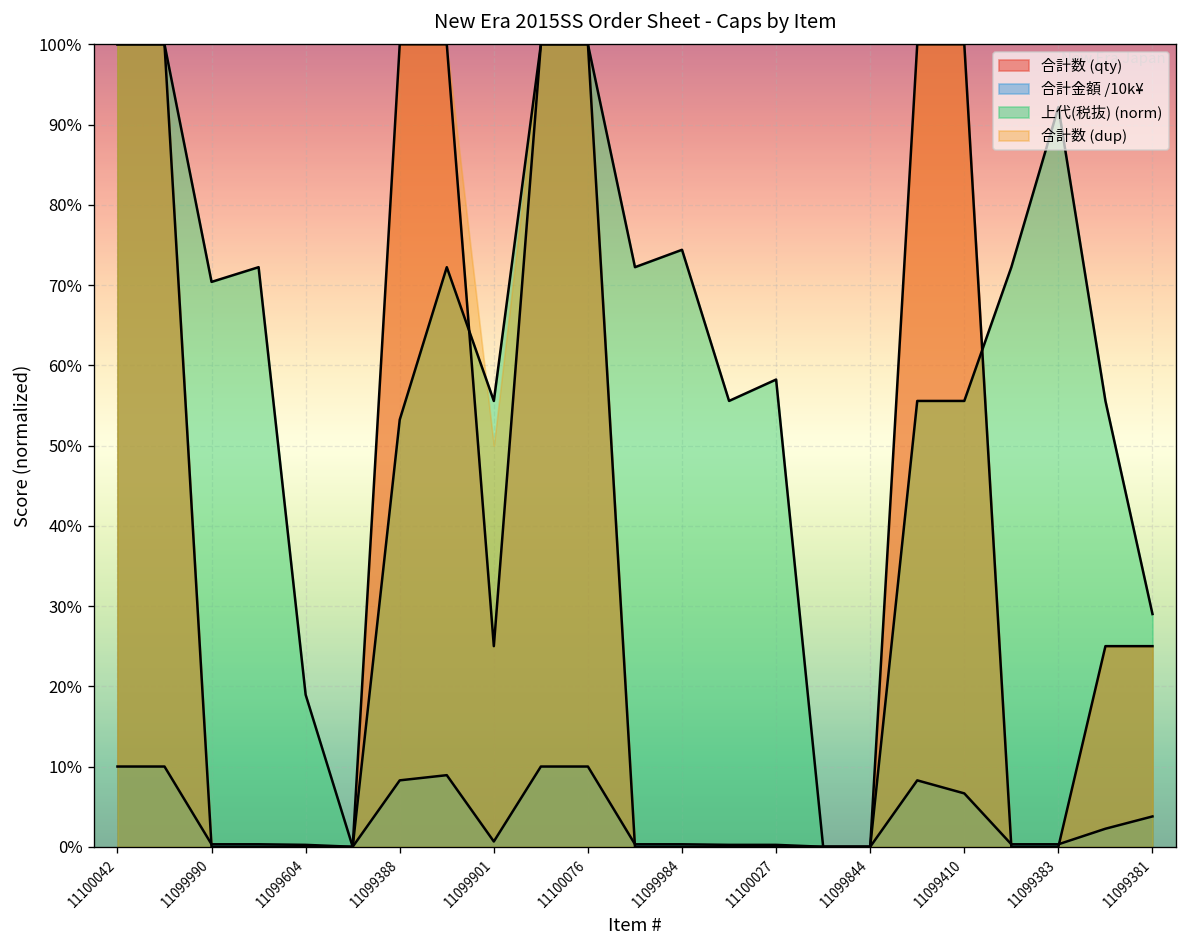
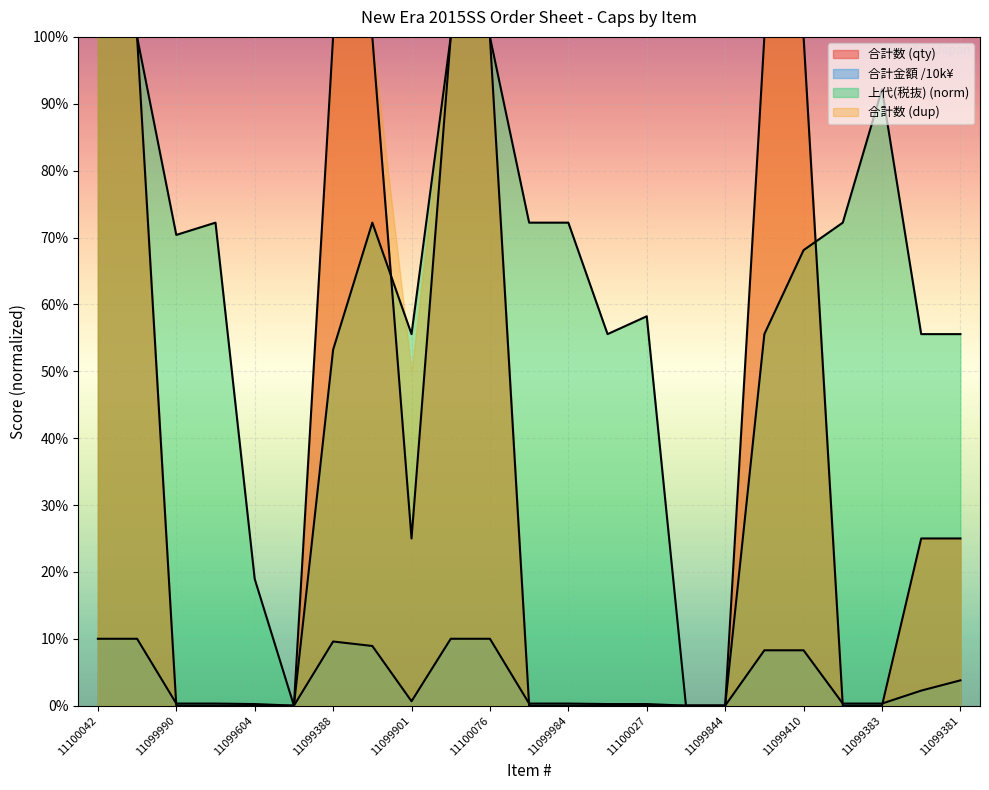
合計金額 /10k¥, 11099388: 8% -> 10%
上代(税抜) (norm), 11099984: 74% -> 72%
合計金額 /10k¥, 11099410: 7% -> 8%
上代(税抜) (norm), 11099410: 56% -> 68%
上代(税抜) (norm), 11099381: 29% -> 56%
